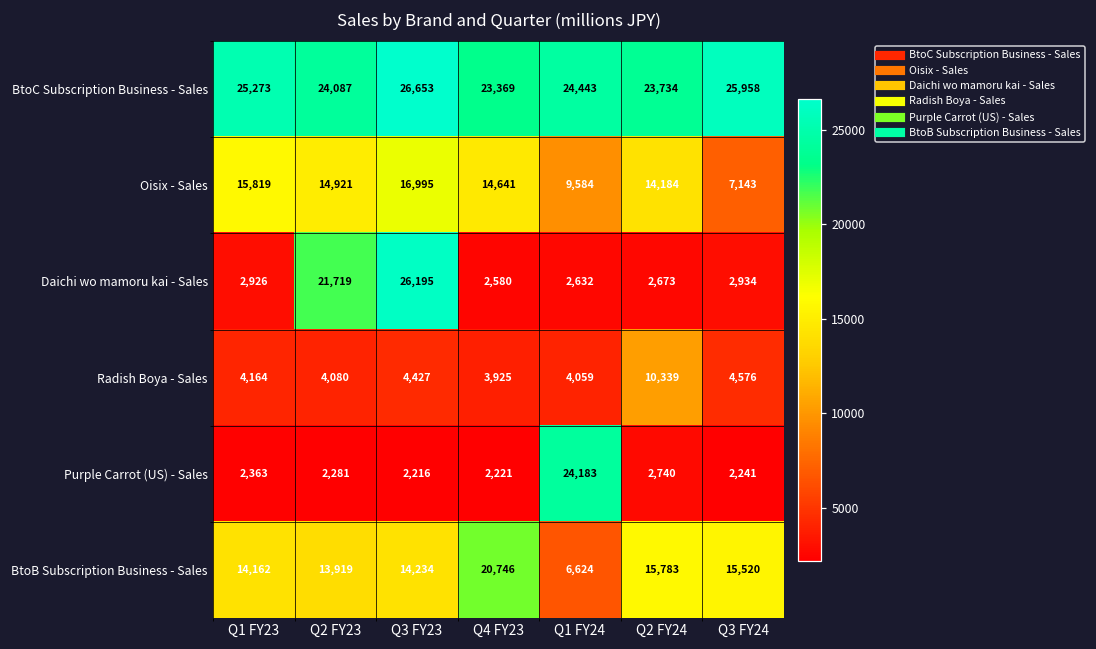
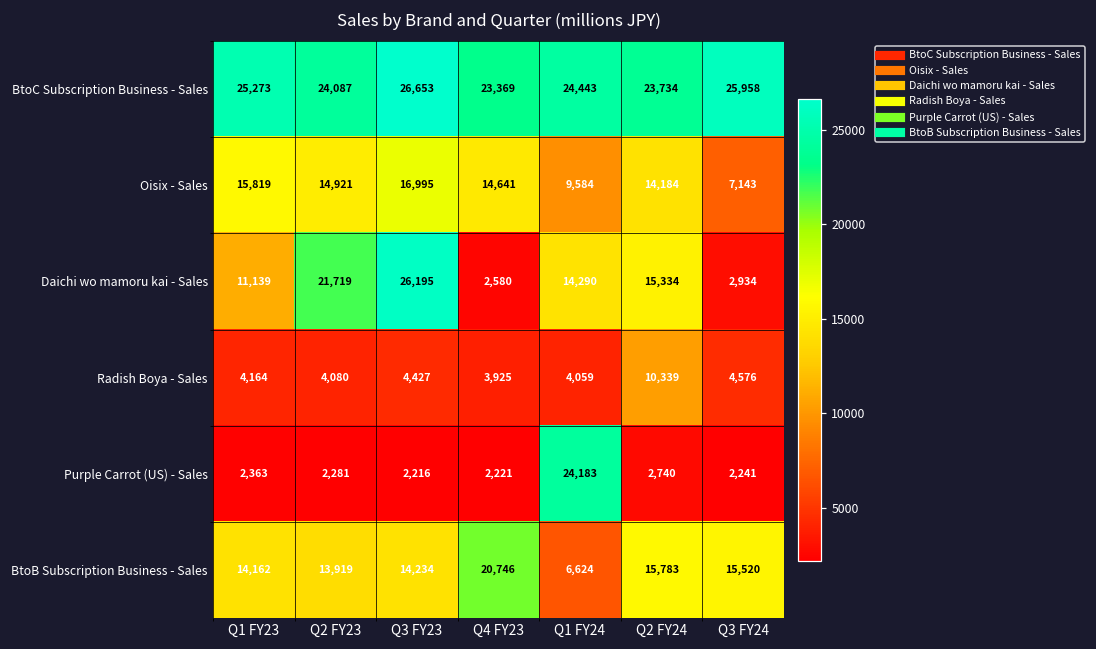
Daichi wo mamoru kai - Sales, Q1 FY23: 2,926 -> 11,139
Daichi wo mamoru kai - Sales, Q1 FY24: 2,632 -> 14,290
Daichi wo mamoru kai - Sales, Q2 FY24: 2,673 -> 15,334
